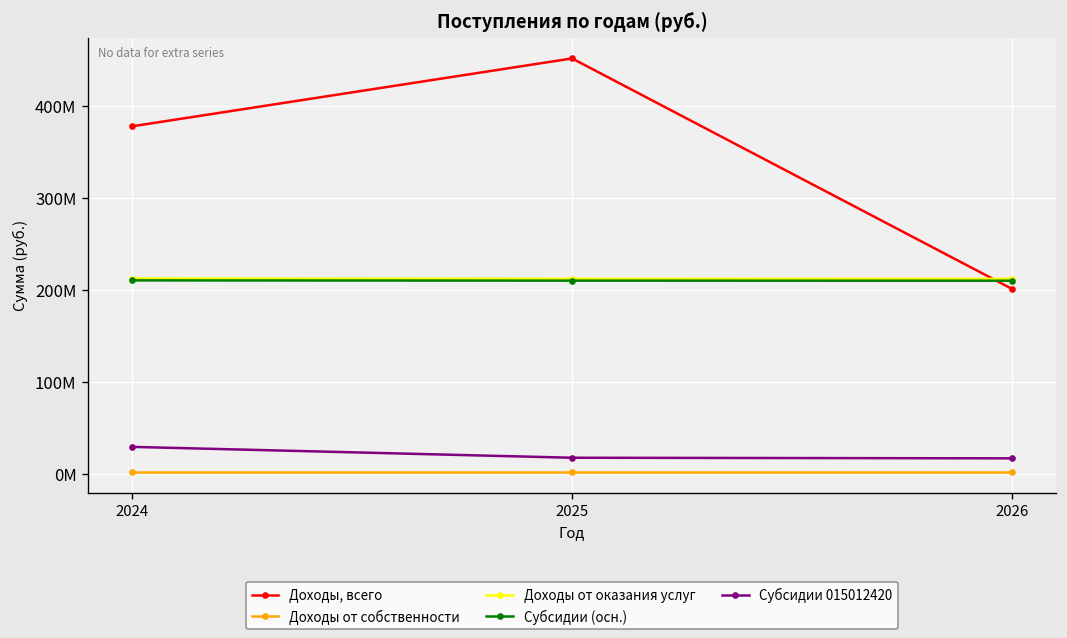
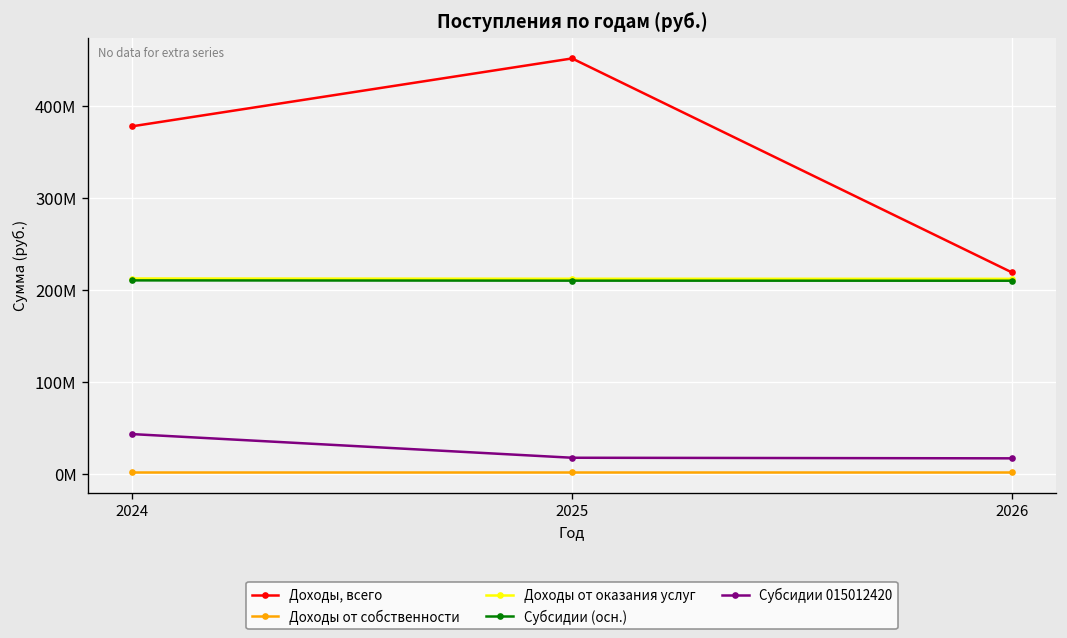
Субсидии 015012420, 2024: 30000000 -> 40000000
Доходы, всего, 2026: 200000000 -> 220000000
